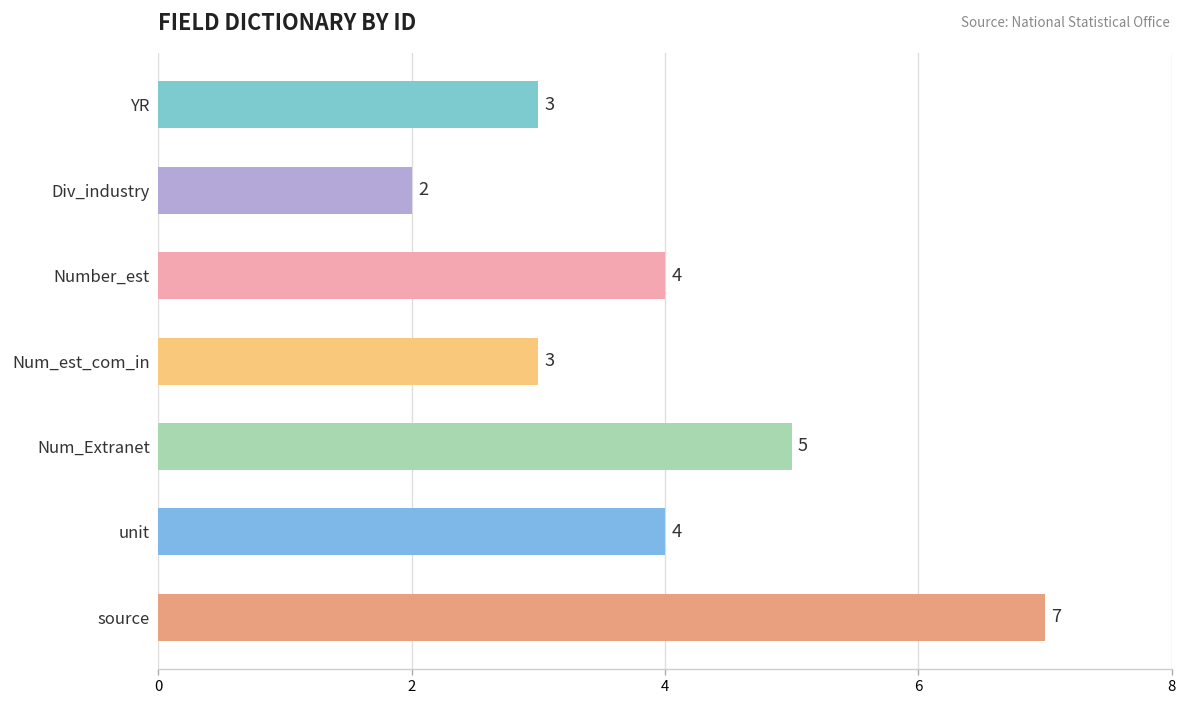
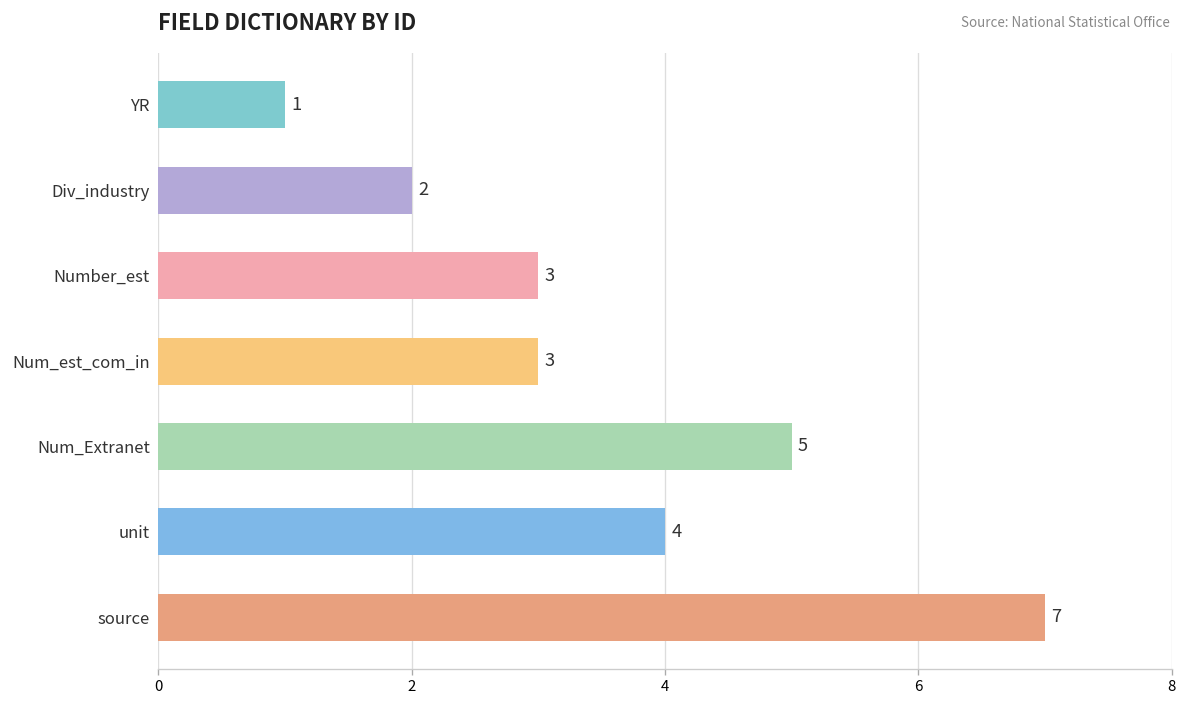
YR: 3 -> 1
Number_est: 4 -> 3
